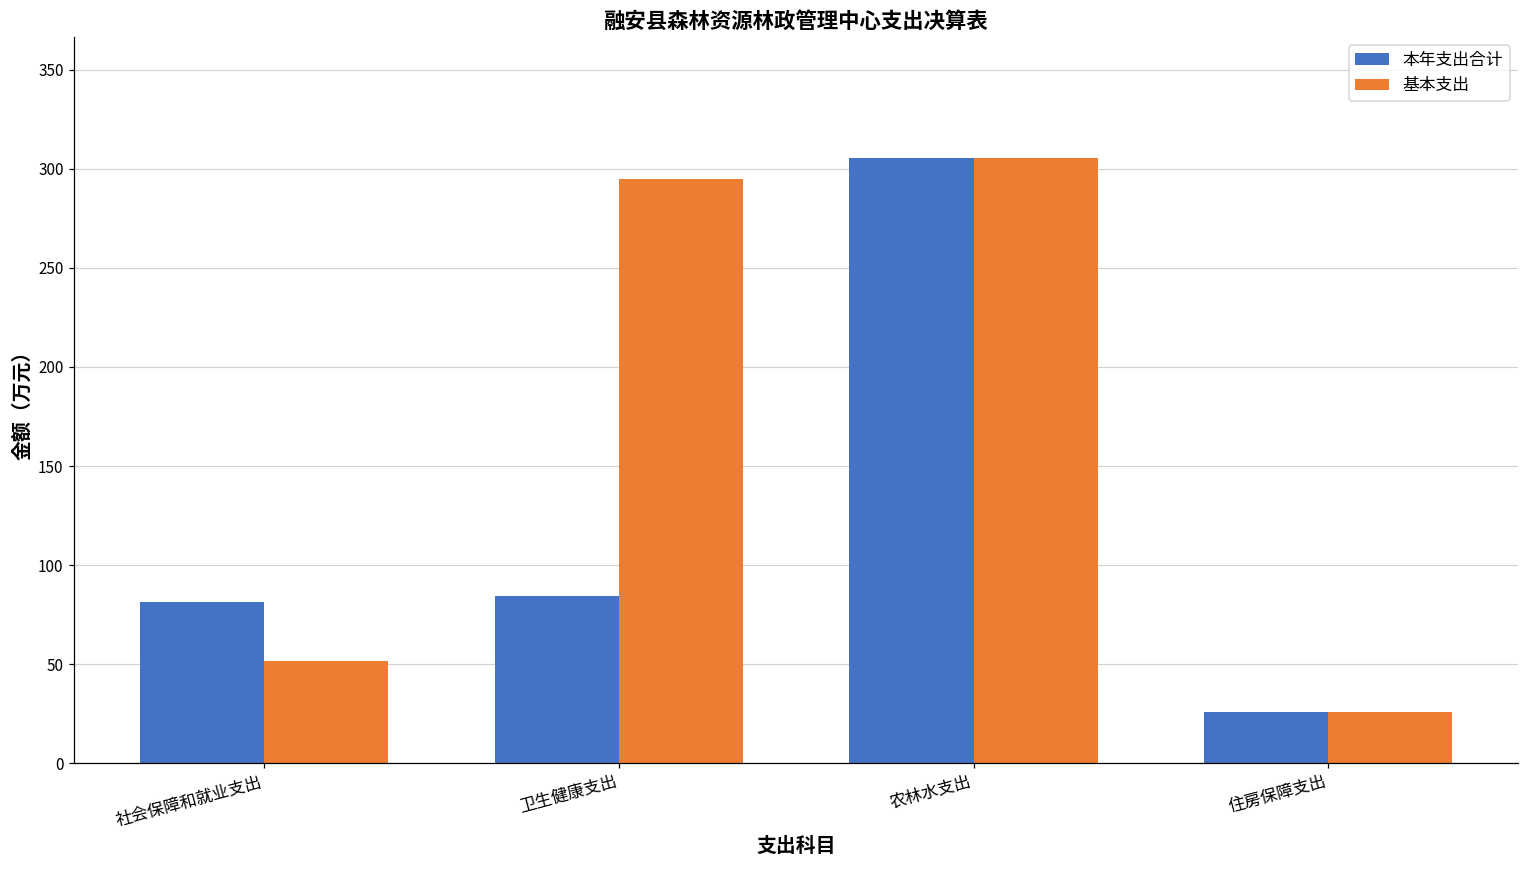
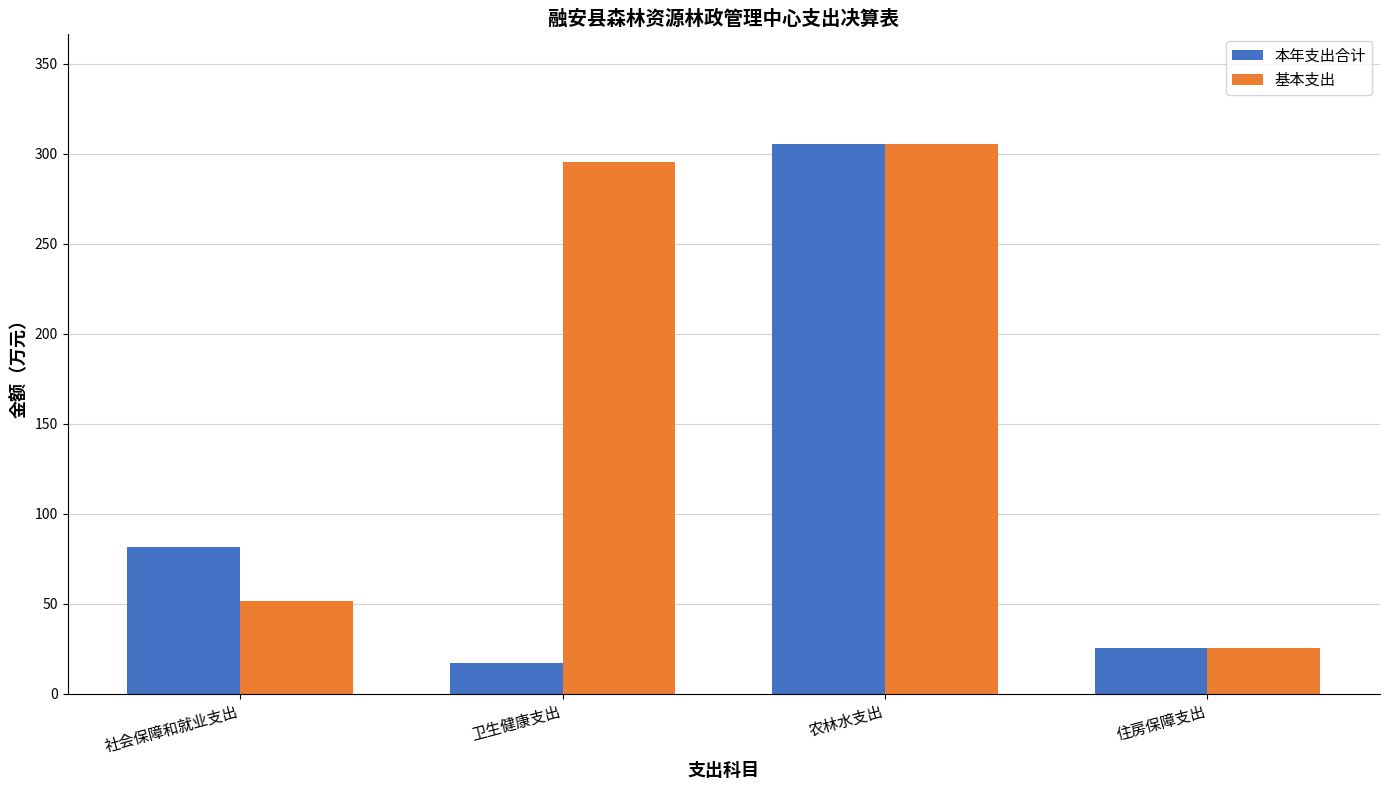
本年支出合计, 卫生健康支出: 84 -> 17
